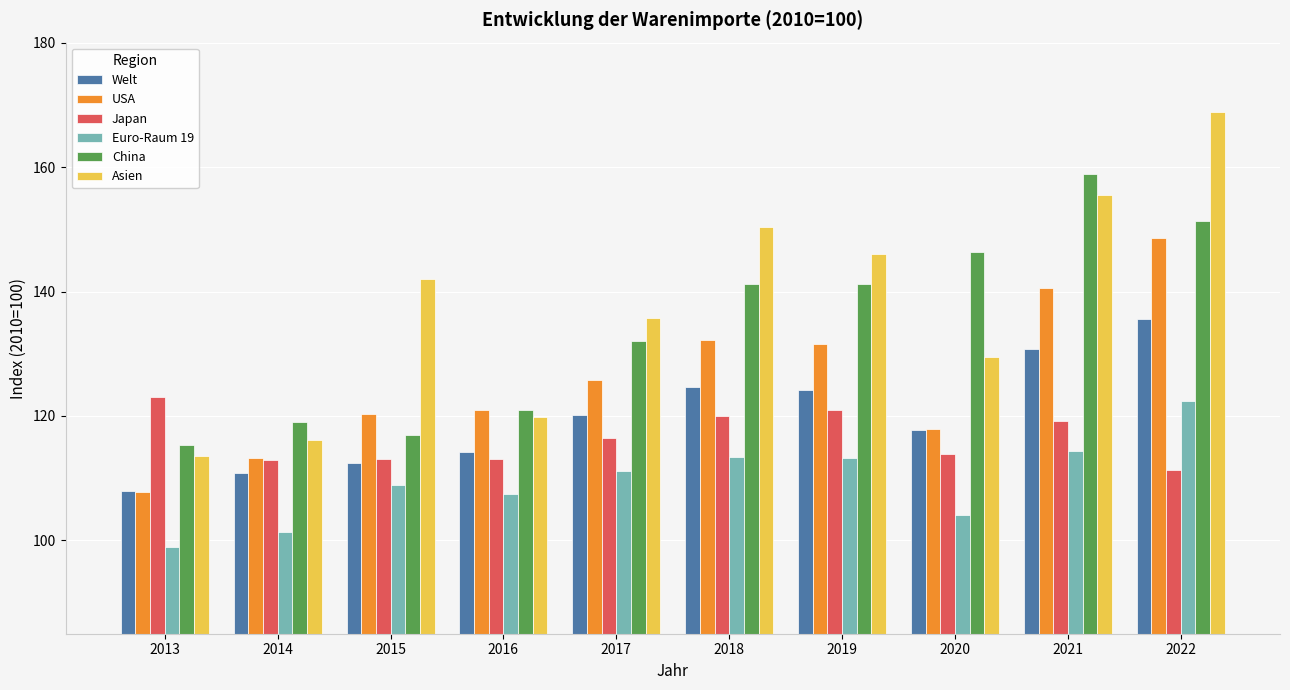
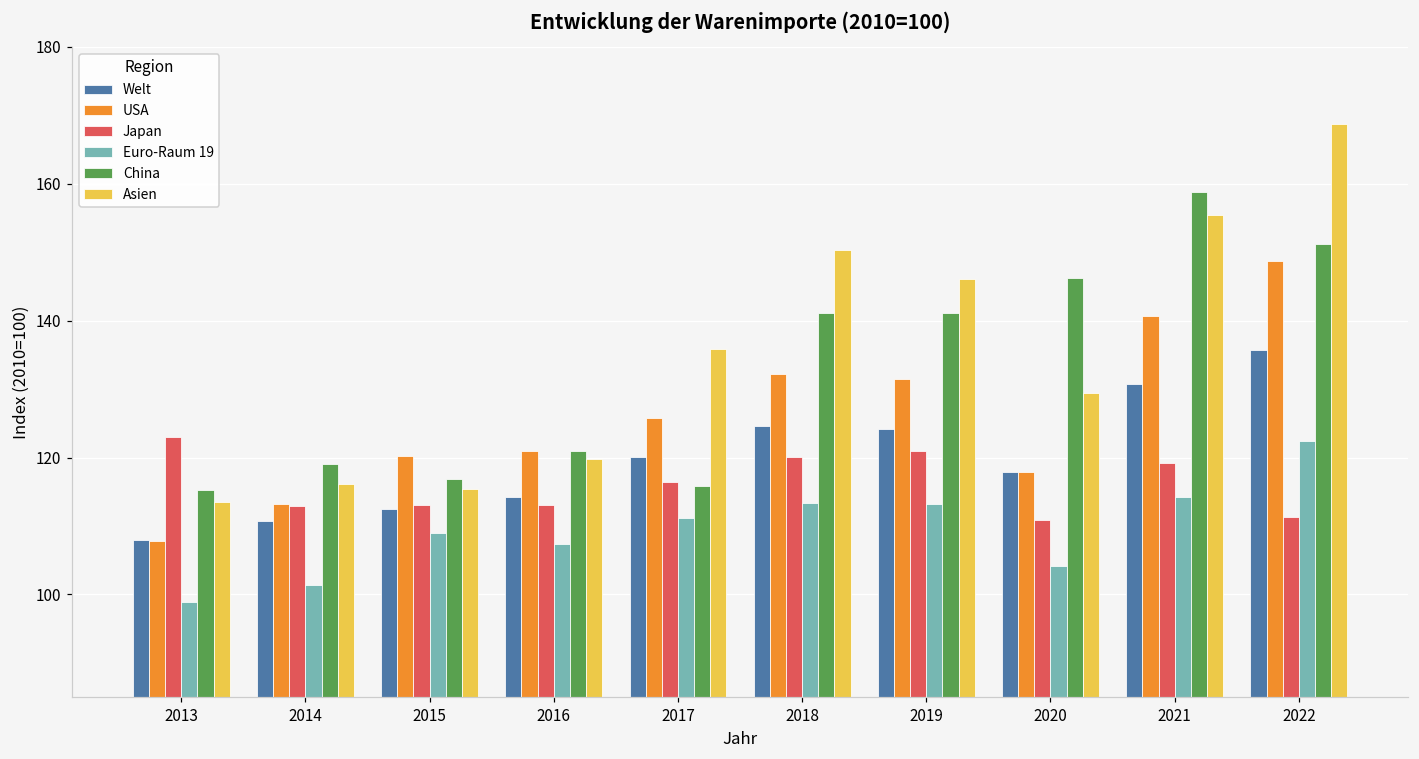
Asien, 2015: 142 -> 115
China, 2017: 132 -> 116
Japan, 2020: 114 -> 111
